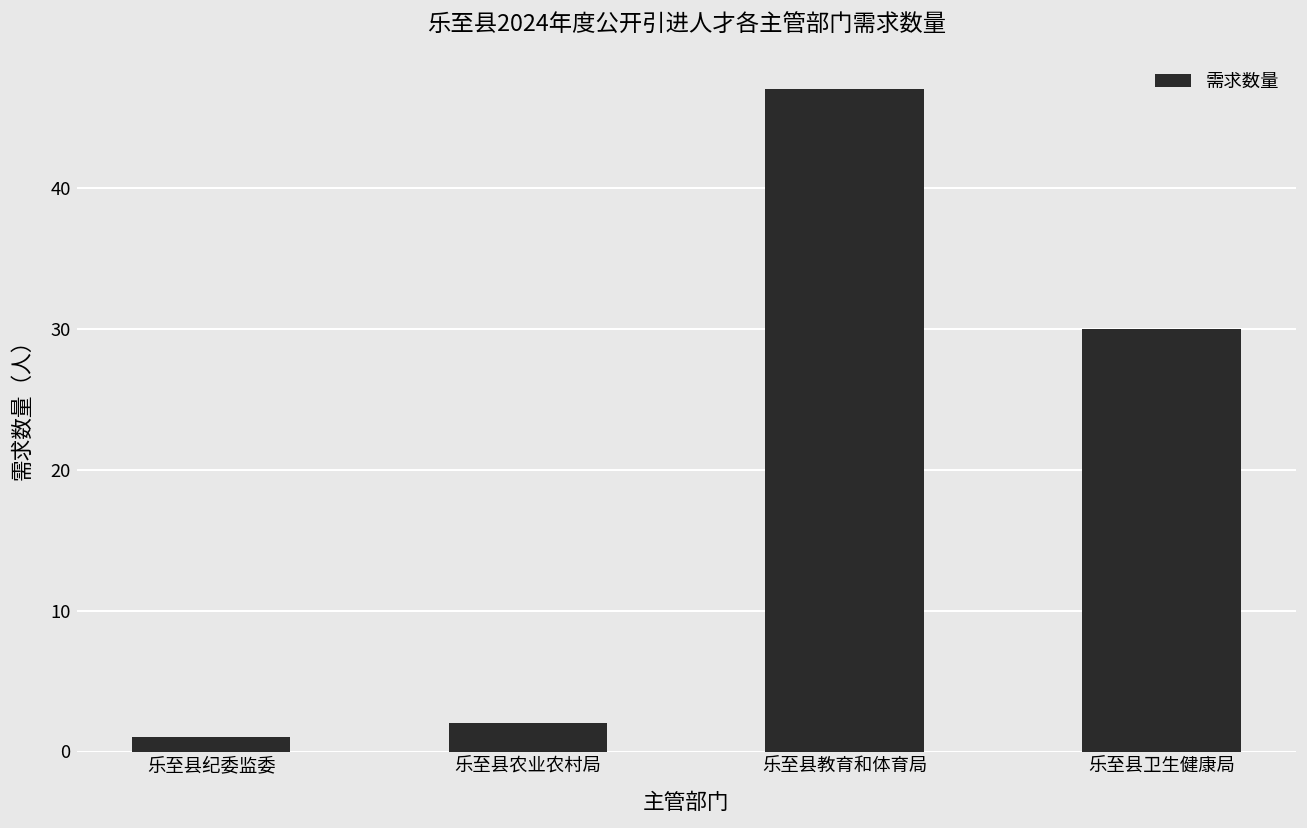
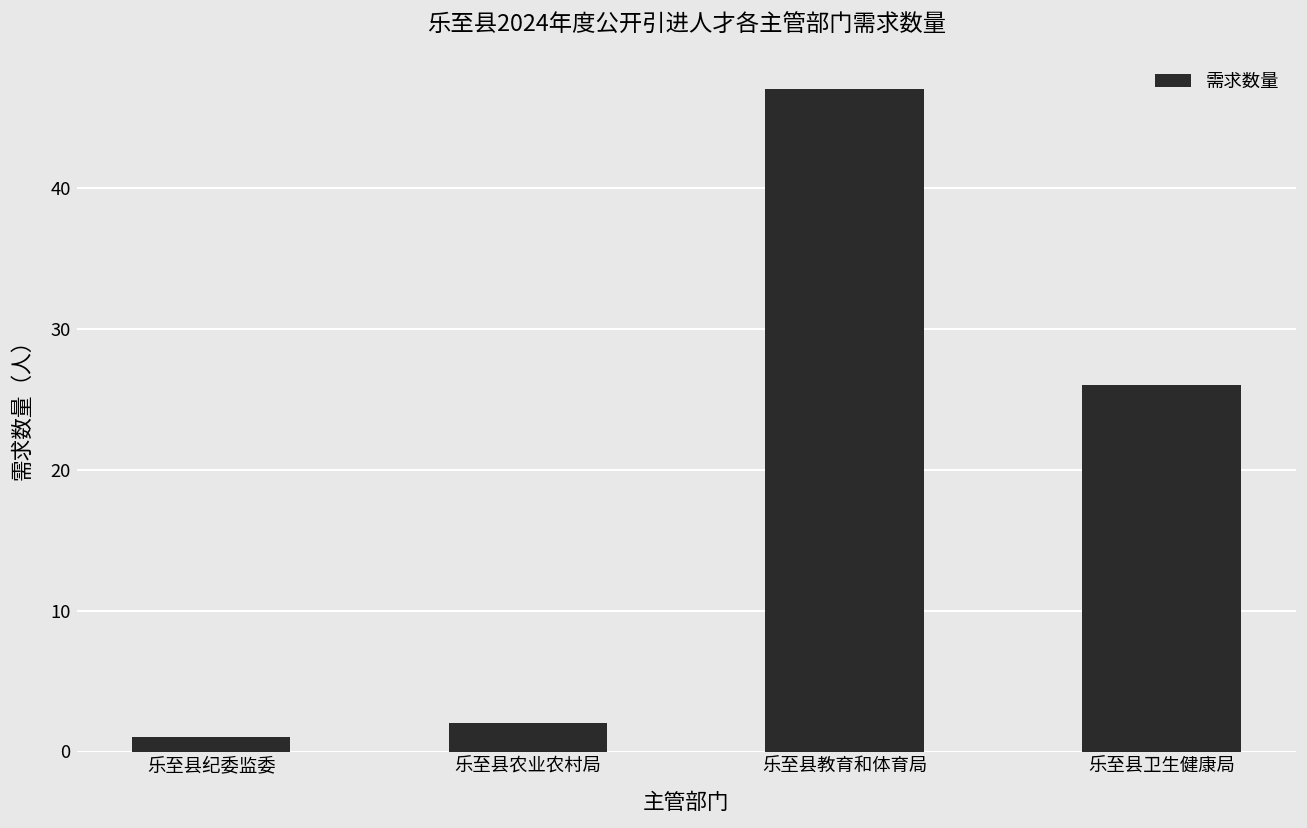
乐至县卫生健康局: 30 -> 26
